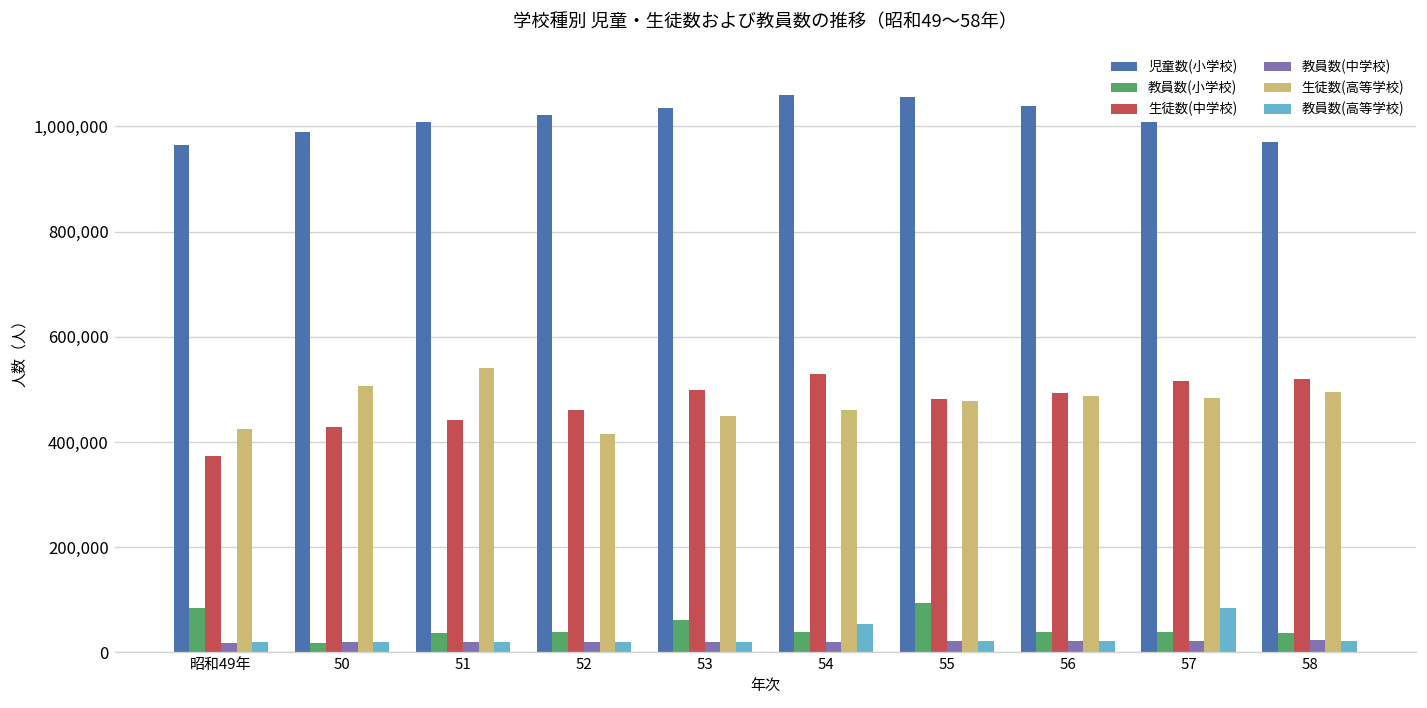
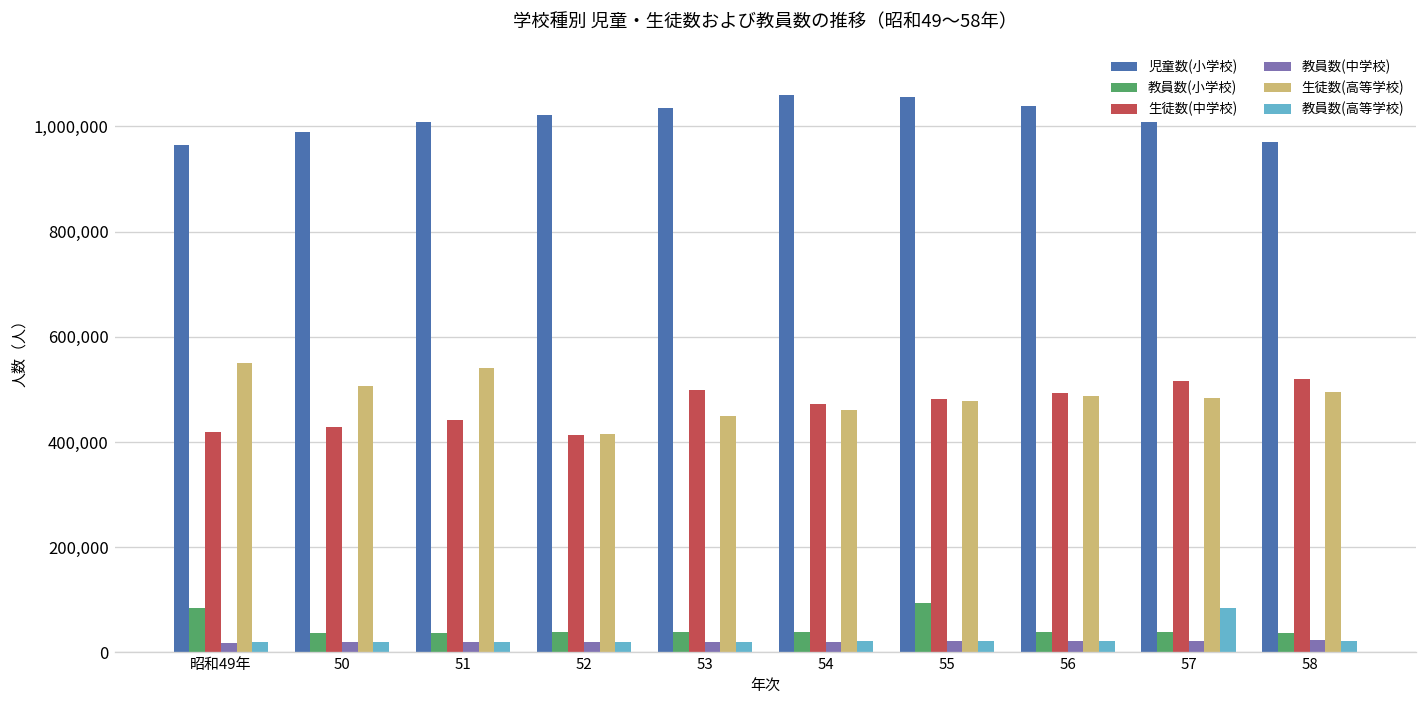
生徒数(中学校), 昭和49年: 370,000 -> 420,000
生徒数(高等学校), 昭和49年: 420,000 -> 550,000
教員数(小学校), 50: 20,000 -> 40,000
生徒数(中学校), 52: 460,000 -> 410,000
教員数(小学校), 53: 60,000 -> 40,000
生徒数(中学校), 54: 530,000 -> 470,000
教員数(高等学校), 54: 50,000 -> 20,000
